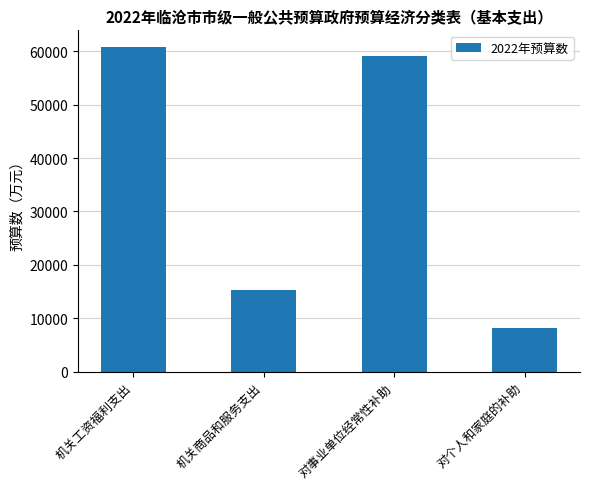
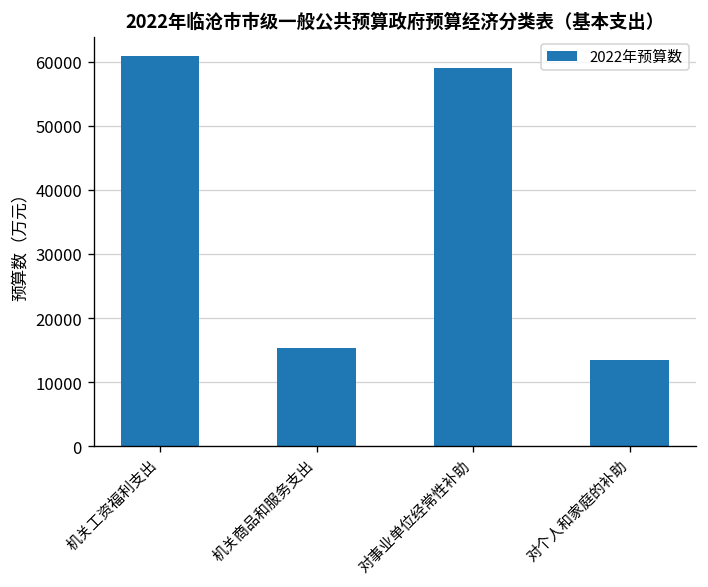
对个人和家庭的补助: 8000 -> 13000
